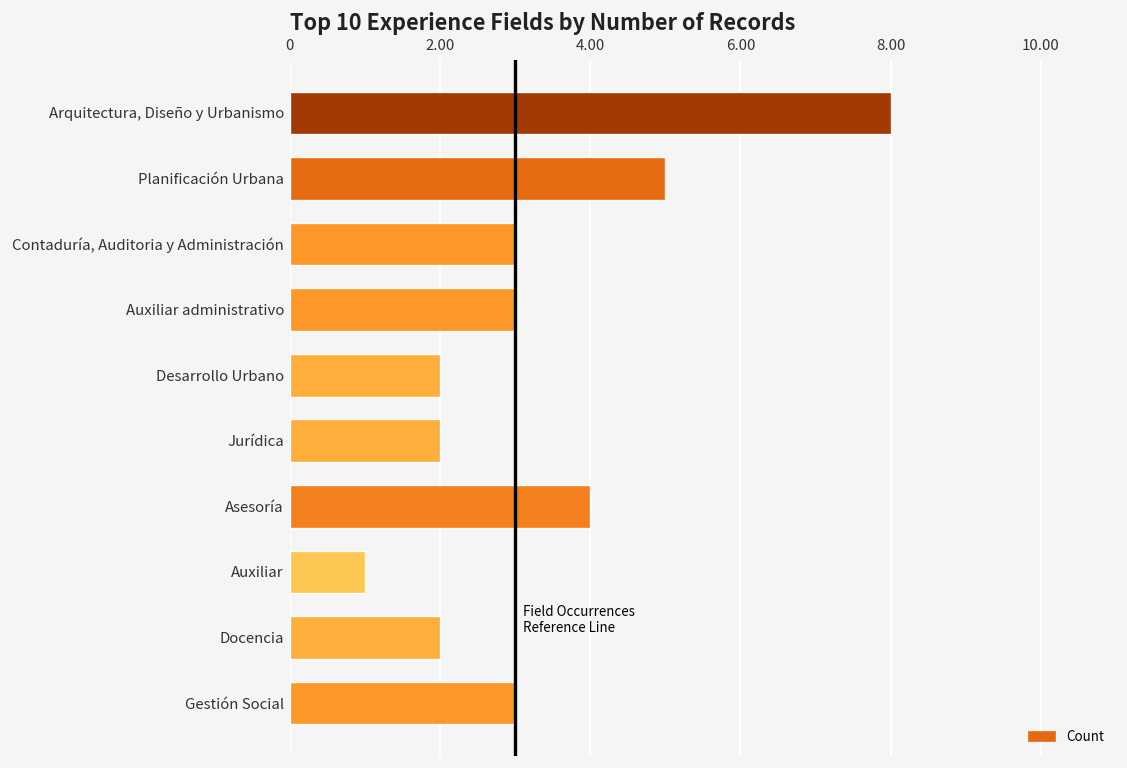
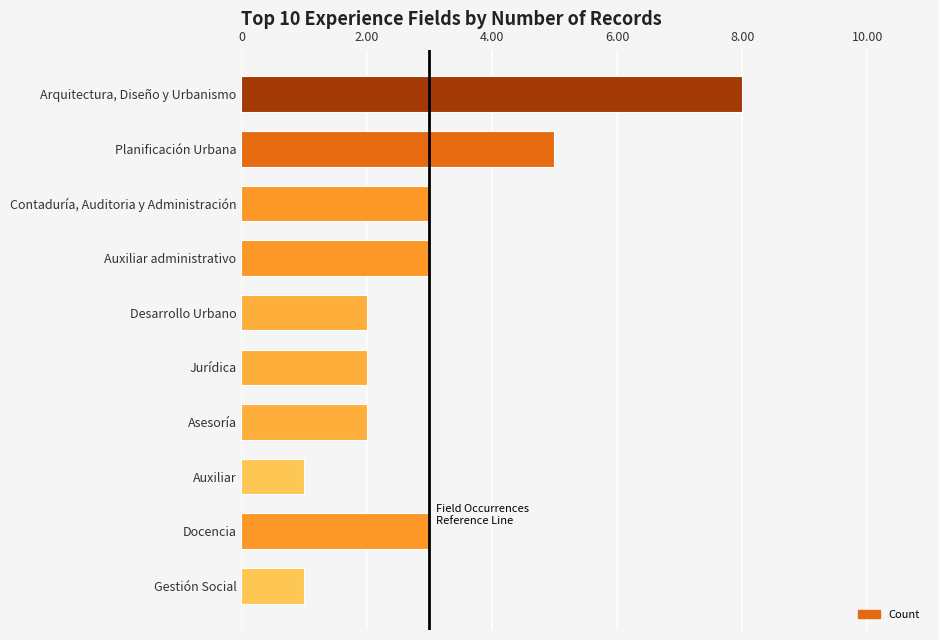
Asesoría: 4 -> 2
Docencia: 2 -> 3
Gestión Social: 3 -> 1
